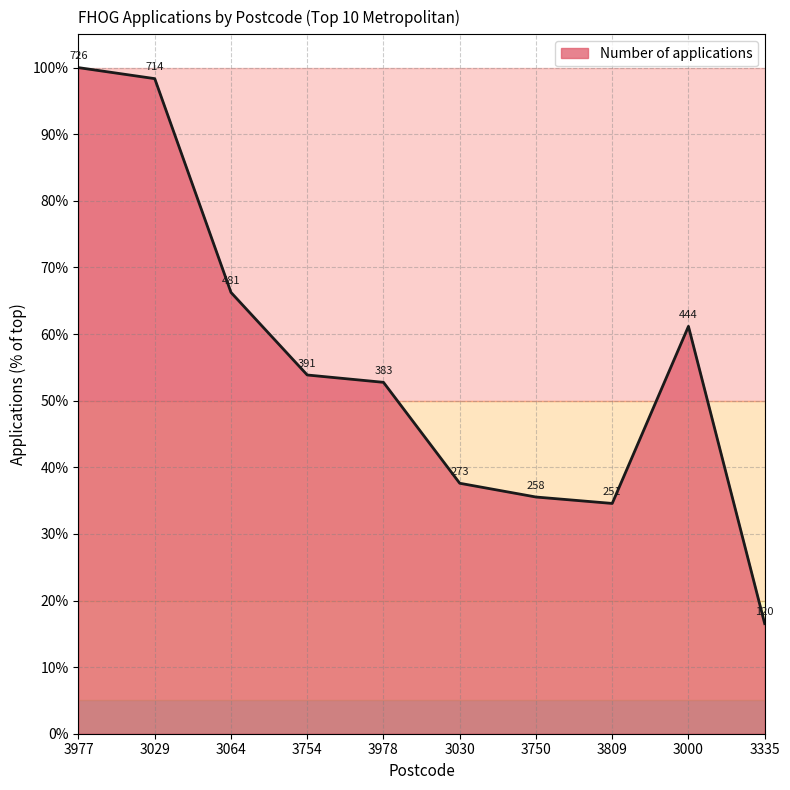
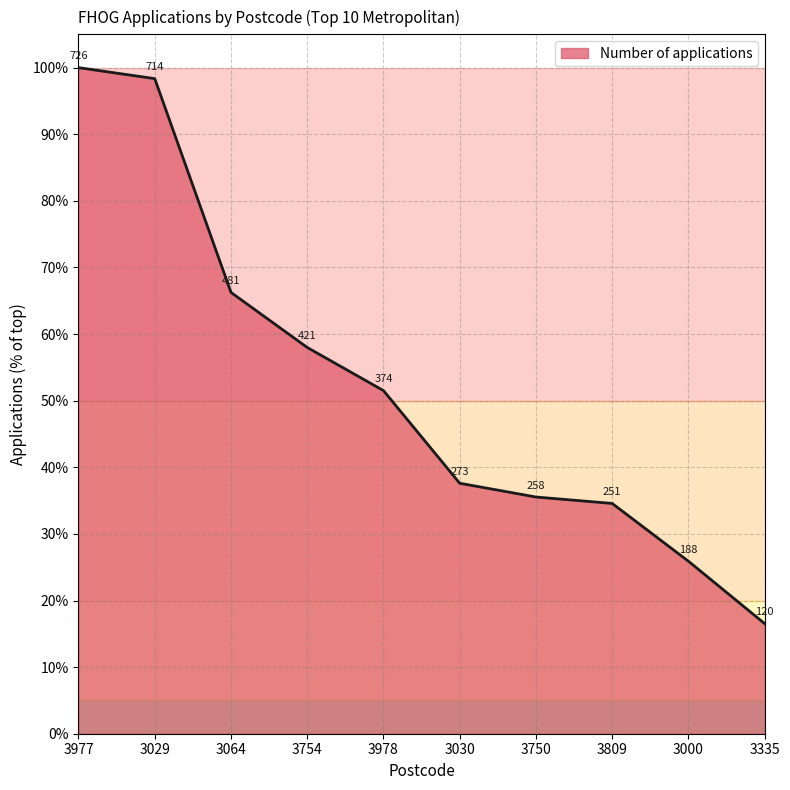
3754: 391 -> 421
3978: 383 -> 374
3000: 444 -> 188
